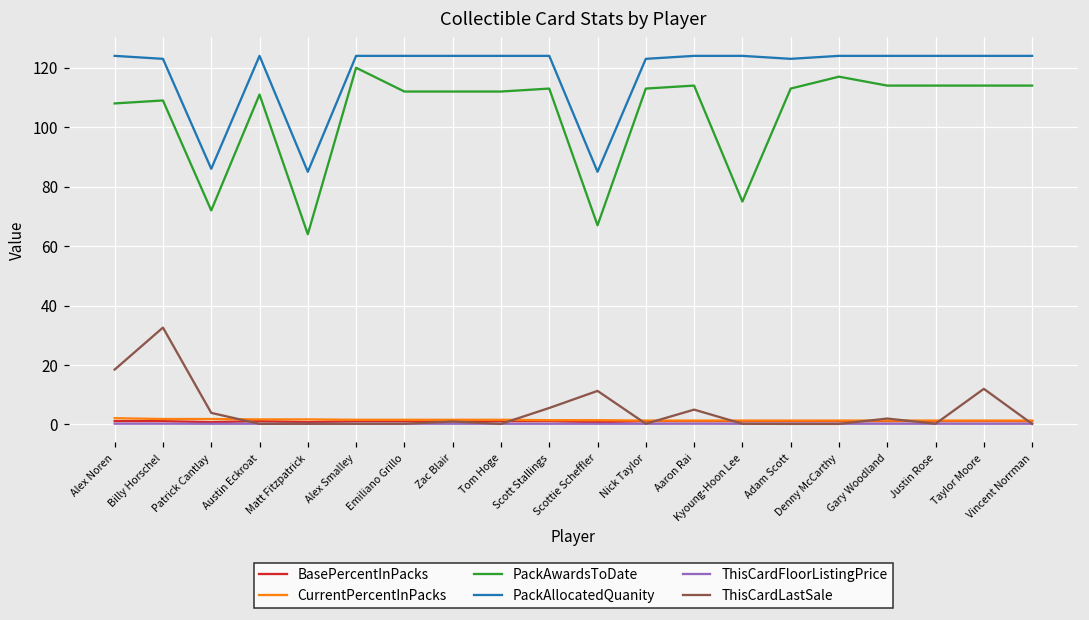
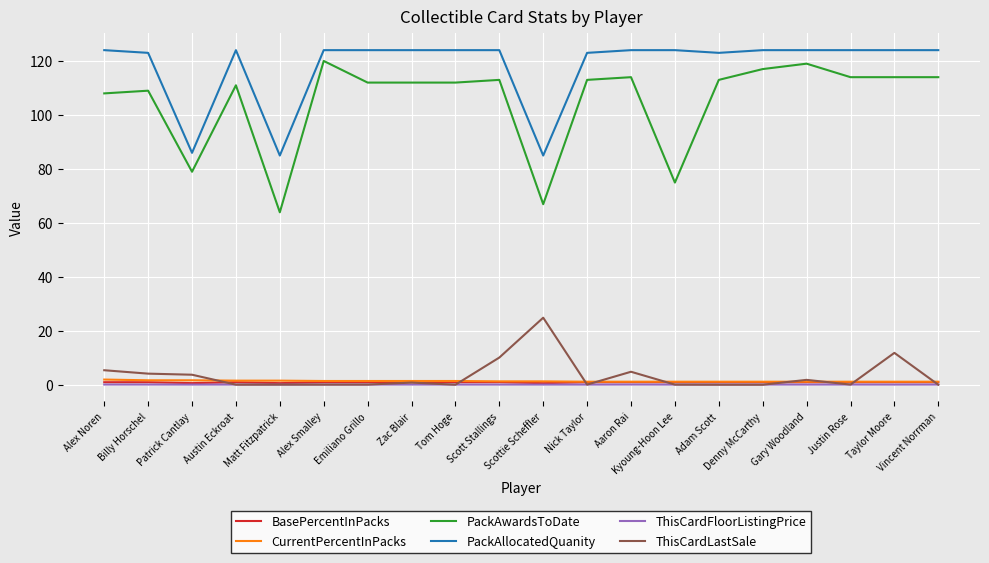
ThisCardLastSale, Alex Noren: 18 -> 6
ThisCardLastSale, Billy Horschel: 33 -> 4
PackAwardsToDate, Patrick Cantlay: 72 -> 79
ThisCardLastSale, Scott Stallings: 6 -> 10
ThisCardLastSale, Scottie Scheffler: 11 -> 25
PackAwardsToDate, Gary Woodland: 114 -> 119
